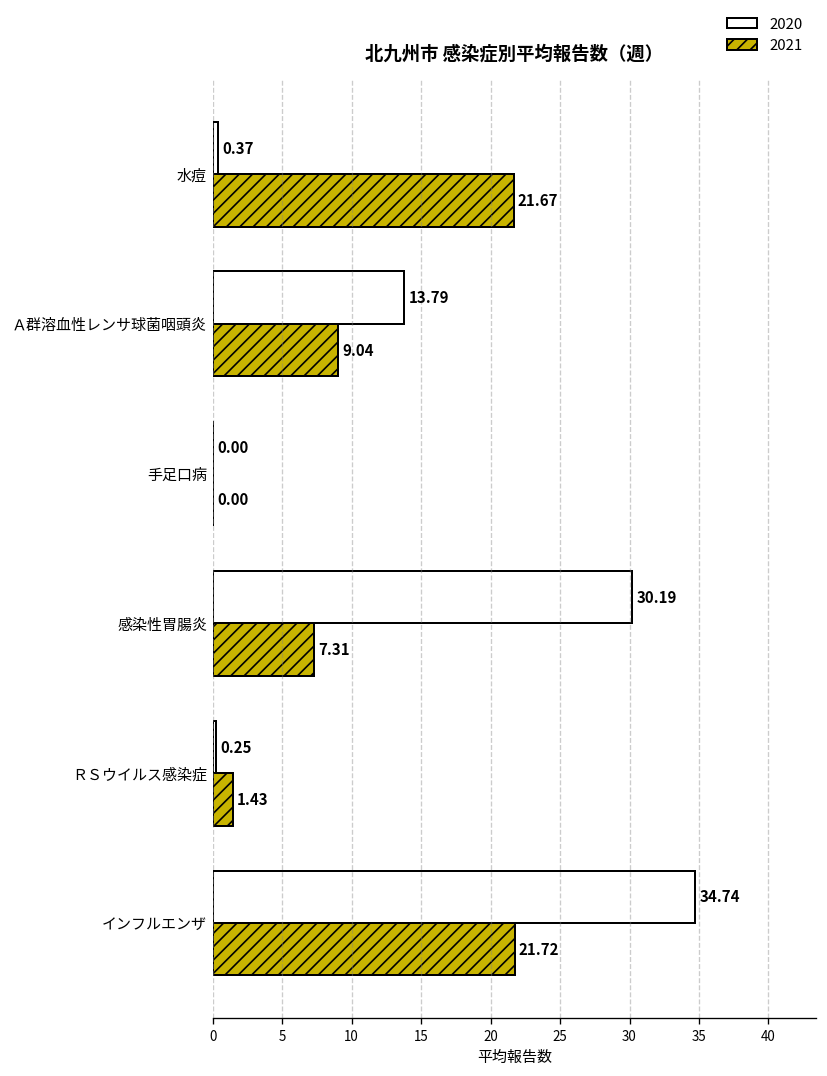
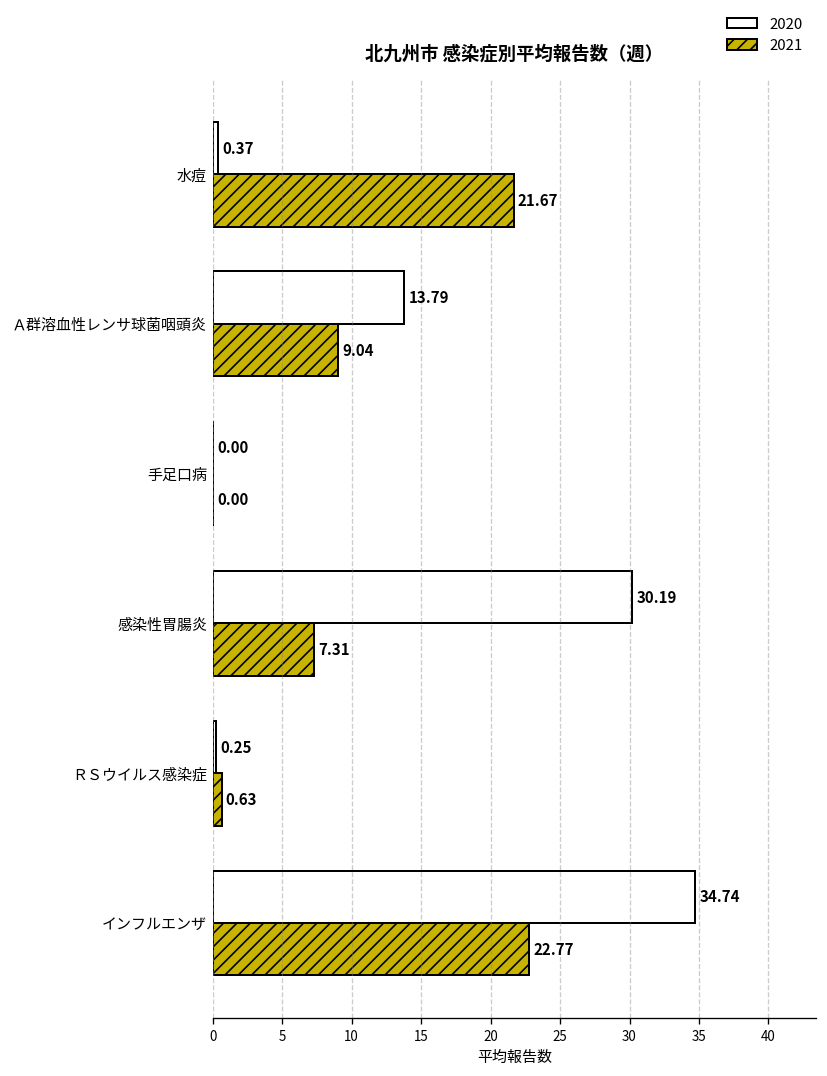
2021, ＲＳウイルス感染症: 1.43 -> 0.63
2021, インフルエンザ: 21.72 -> 22.77
